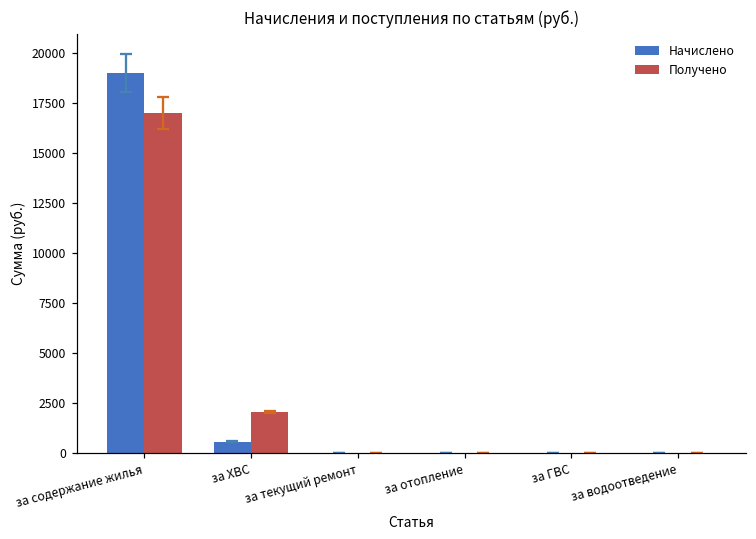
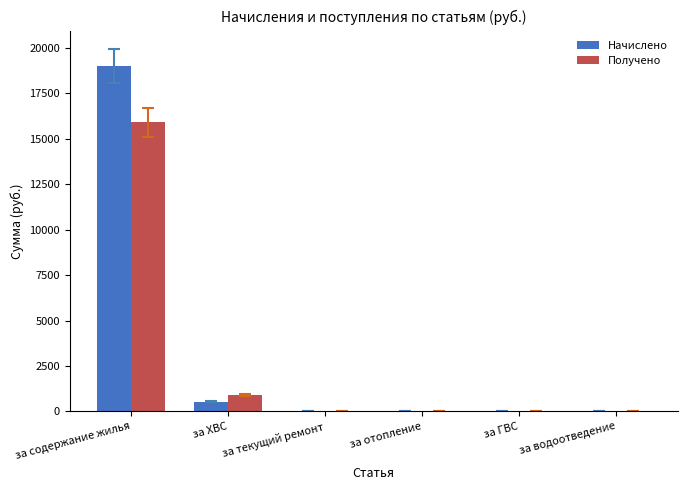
Получено, за содержание жилья: 17000 -> 15900
Получено, за ХВС: 2000 -> 900
